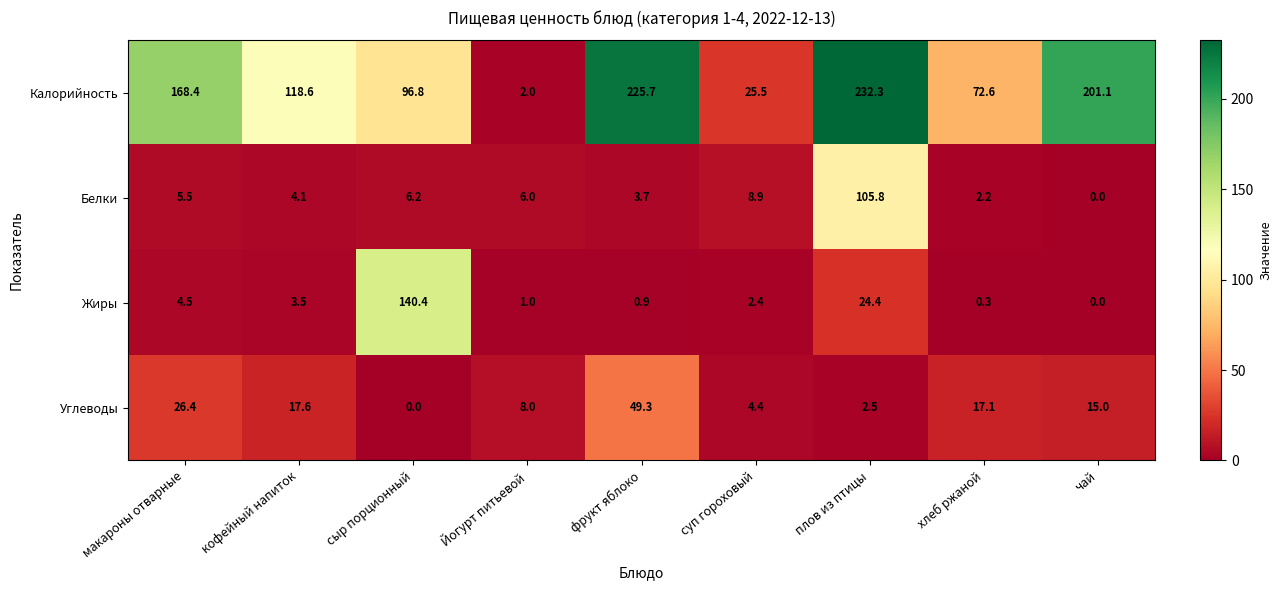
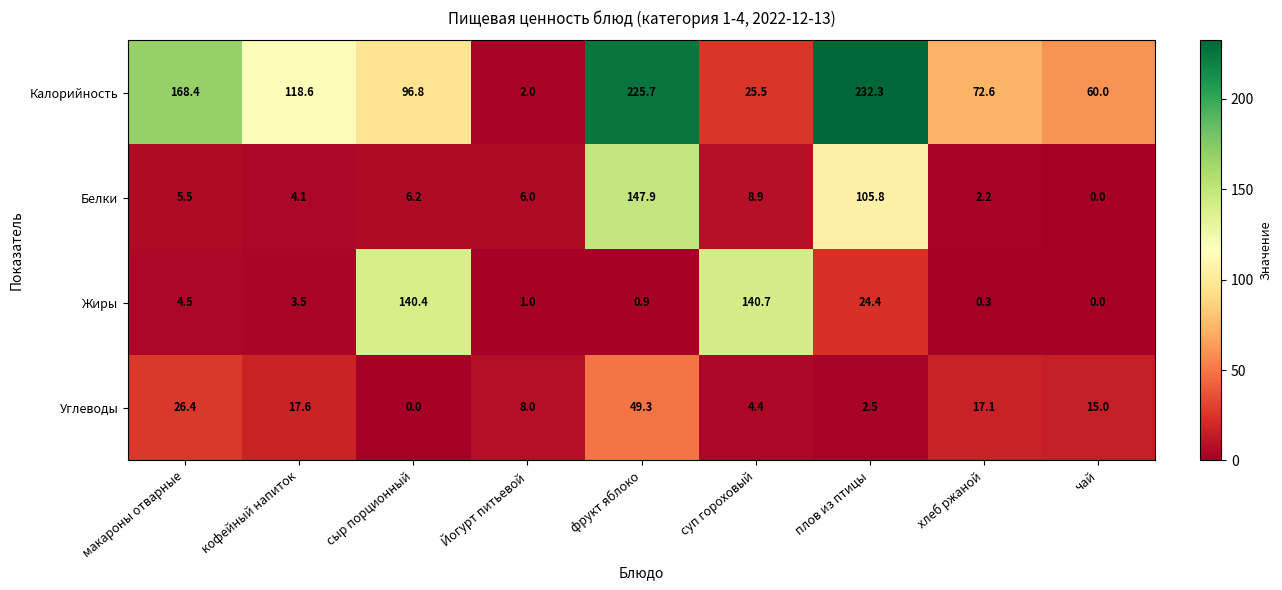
Калорийность, чай: 201.1 -> 60.0
Белки, фрукт яблоко: 3.7 -> 147.9
Жиры, суп гороховый: 2.4 -> 140.7
